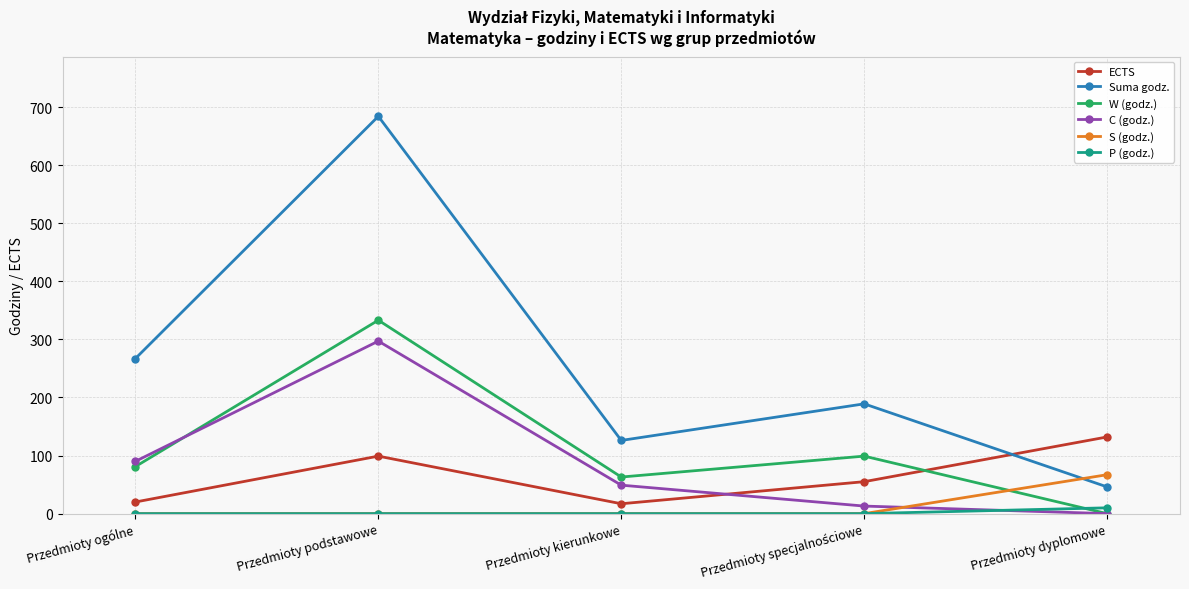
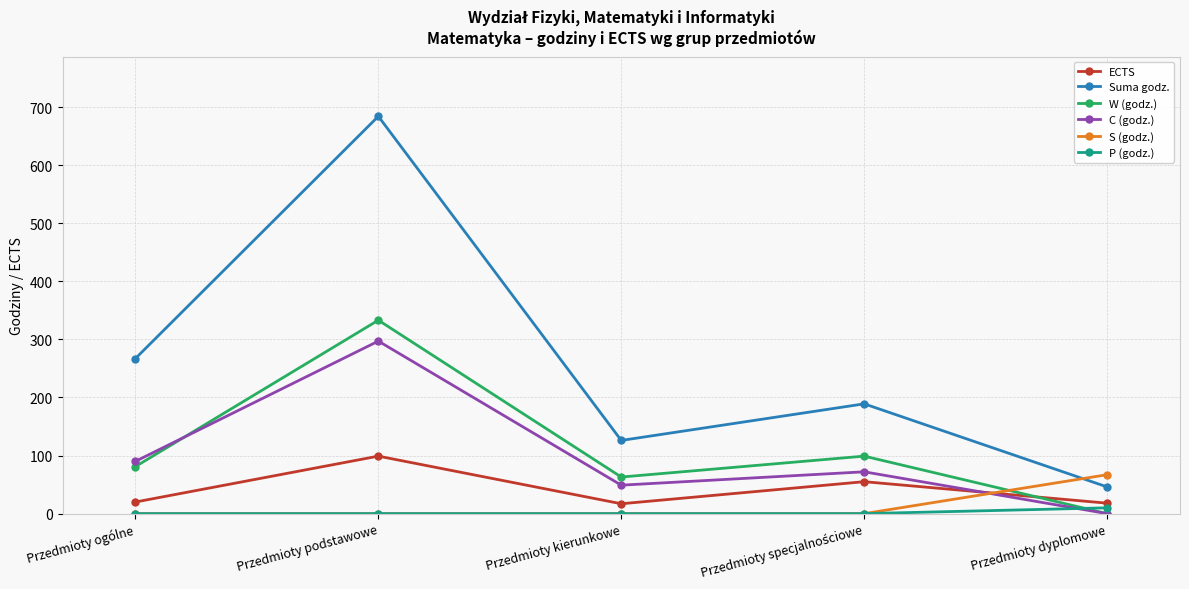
C (godz.), Przedmioty specjalnościowe: 10 -> 70
ECTS, Przedmioty dyplomowe: 130 -> 20
